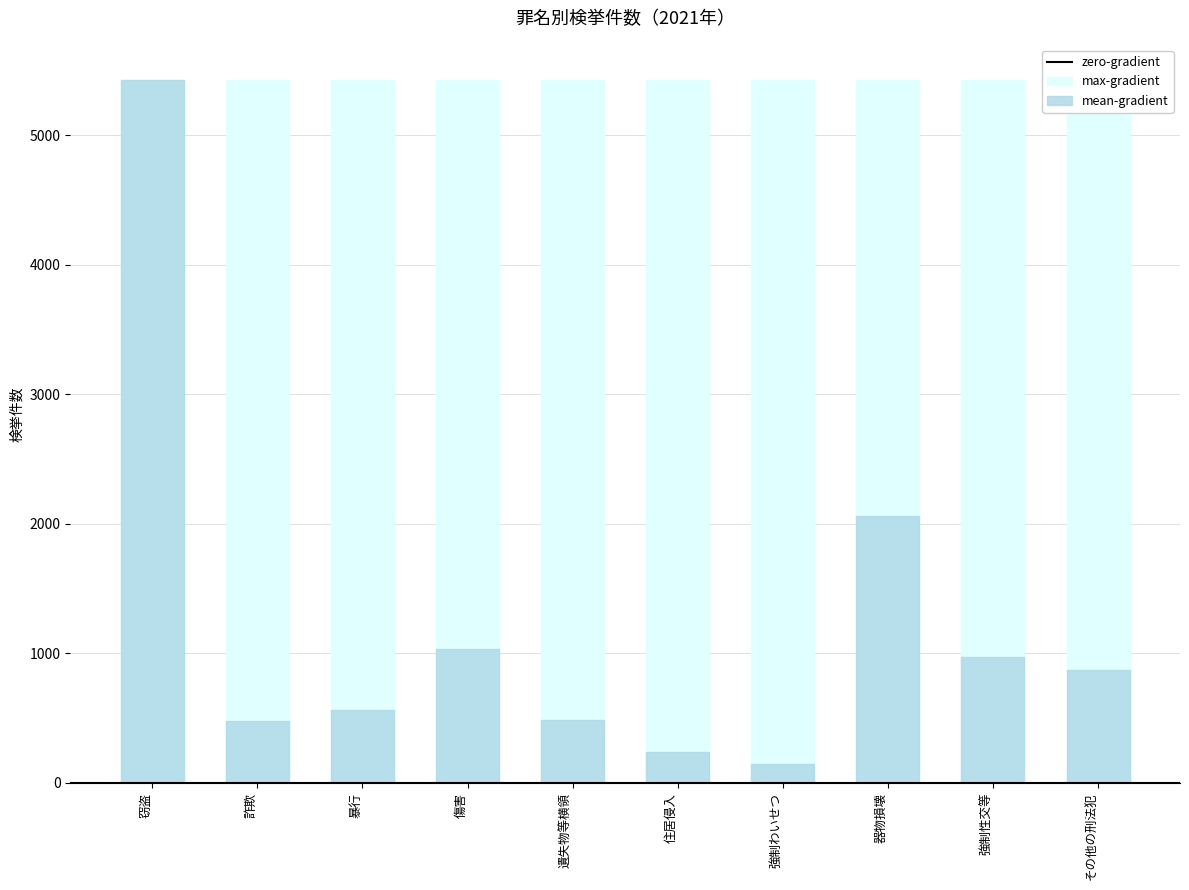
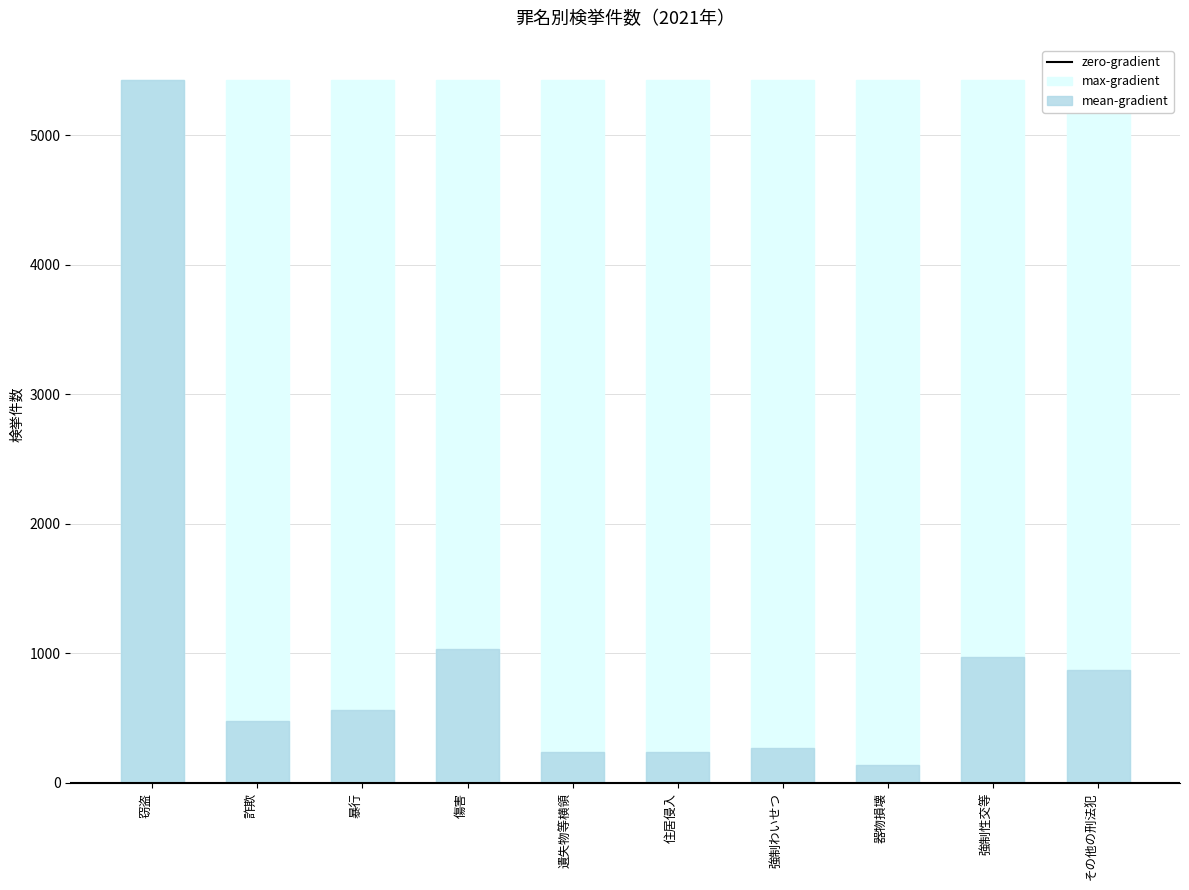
mean-gradient, 遺失物等横領: 480 -> 240
mean-gradient, 強制わいせつ: 140 -> 270
mean-gradient, 器物損壊: 2060 -> 140
